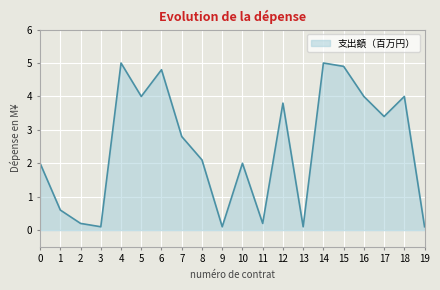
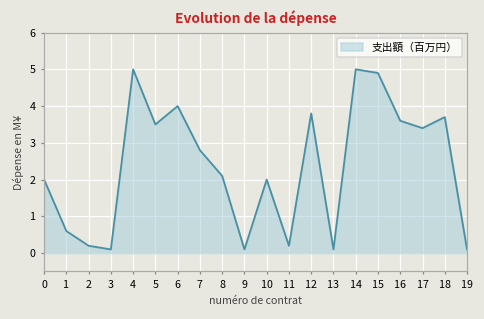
5: 4.0 -> 3.5
6: 4.8 -> 4.0
16: 4.0 -> 3.6
18: 4.0 -> 3.7
